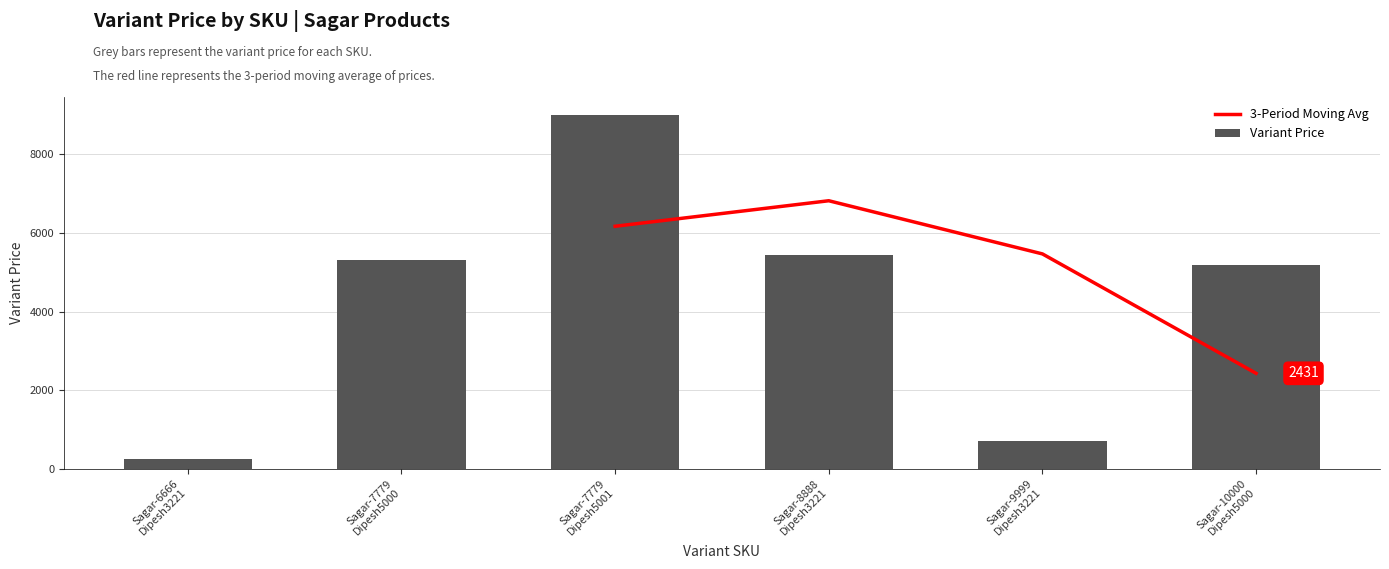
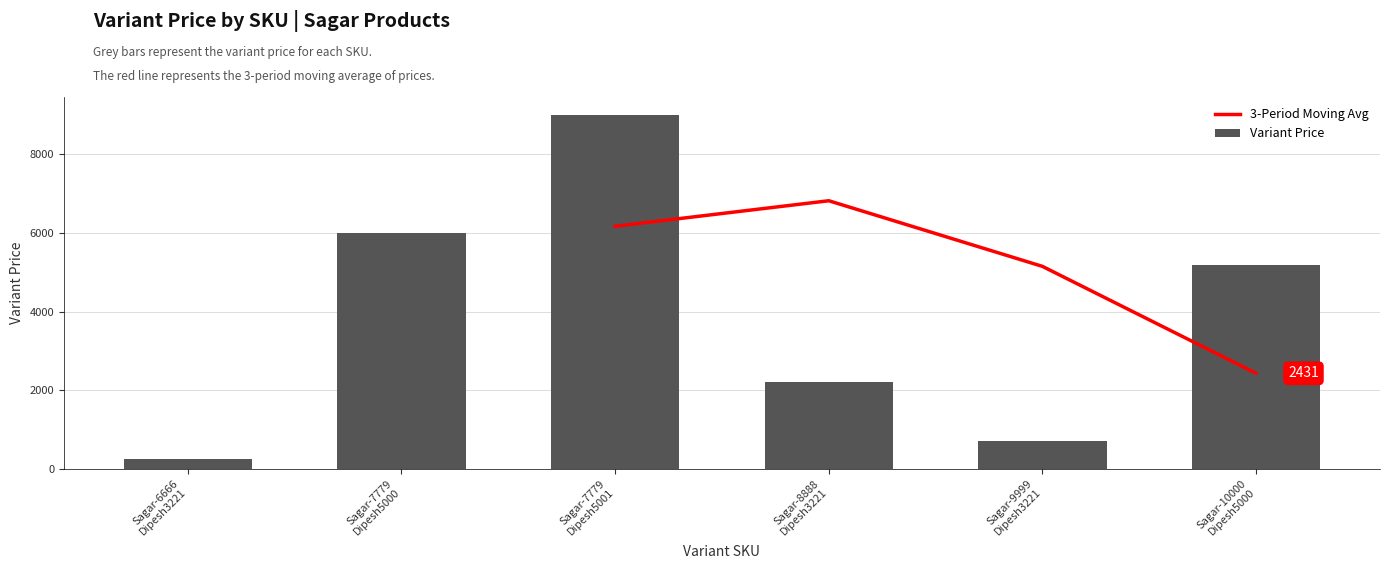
Variant Price, Sagar-7779 Dipesh5000: 5300 -> 6000
Variant Price, Sagar-8888 Dipesh3221: 5400 -> 2200
3-Period Moving Avg, Sagar-9999 Dipesh3221: 5500 -> 5100
